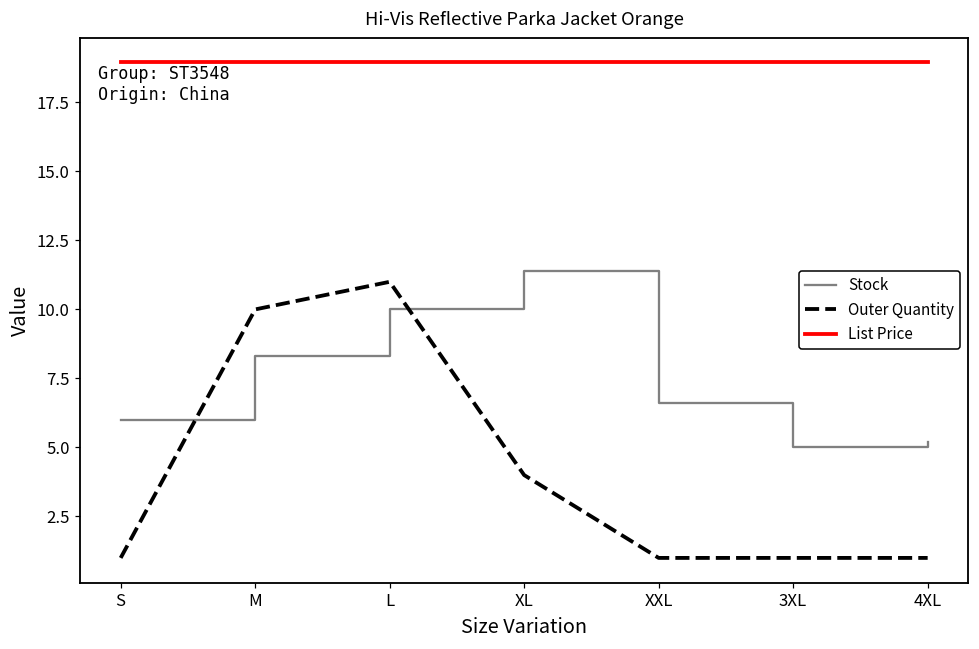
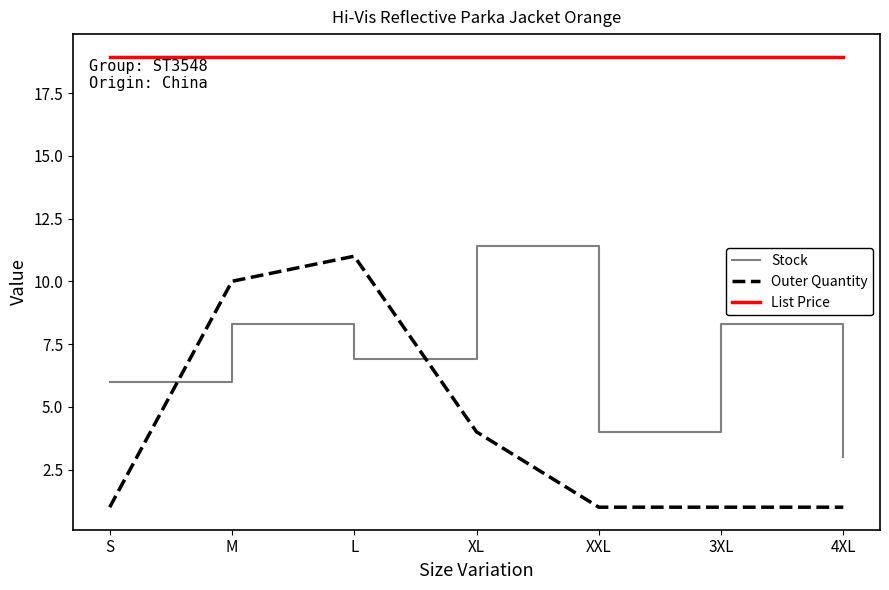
Stock, L: 10.0 -> 6.9
Stock, XXL: 6.6 -> 4.0
Stock, 3XL: 5.0 -> 8.3
Stock, 4XL: 5.2 -> 3.0
